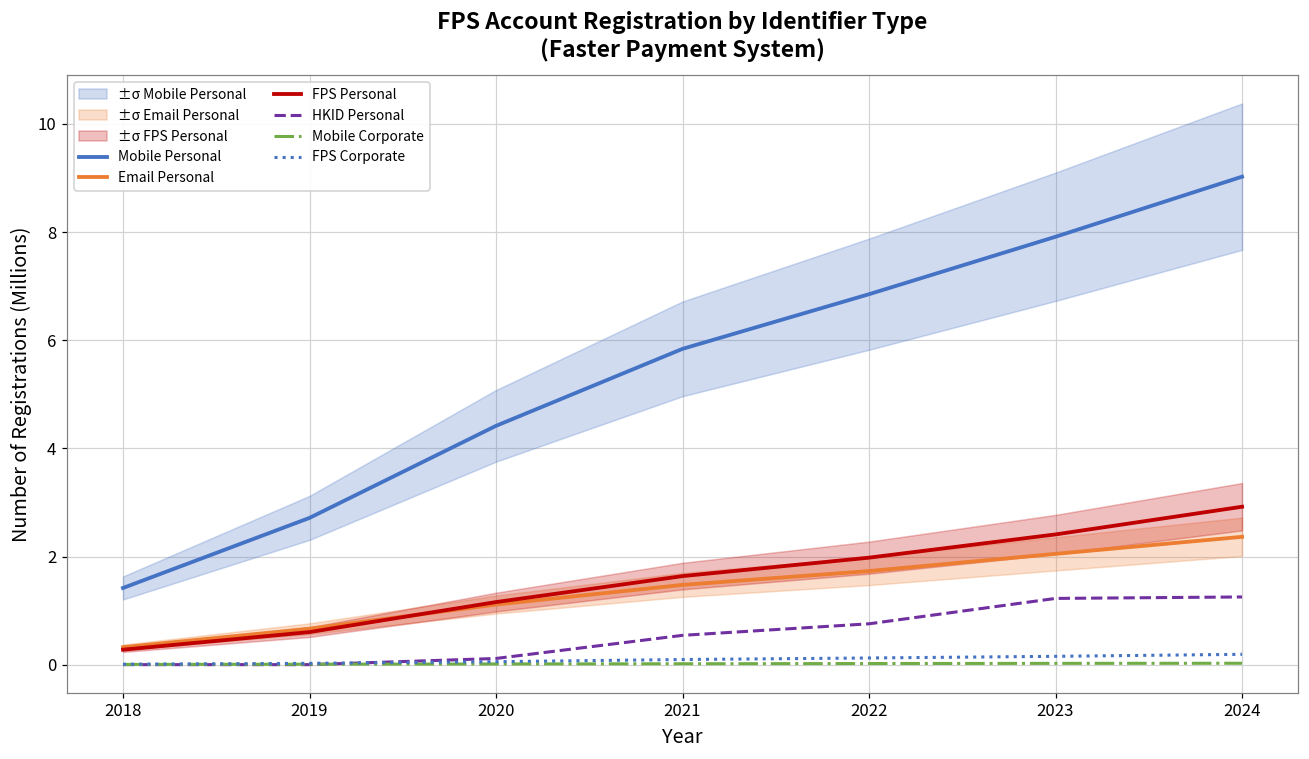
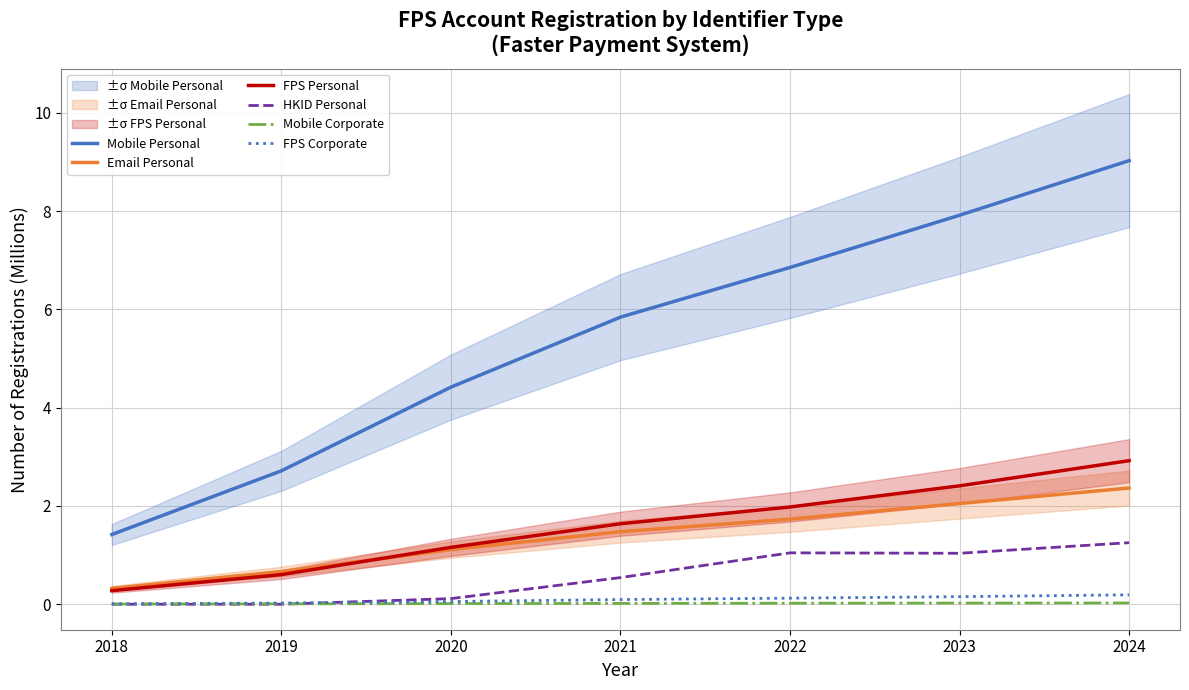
HKID Personal, 2022: 0.8 -> 1.0
HKID Personal, 2023: 1.2 -> 1.0
